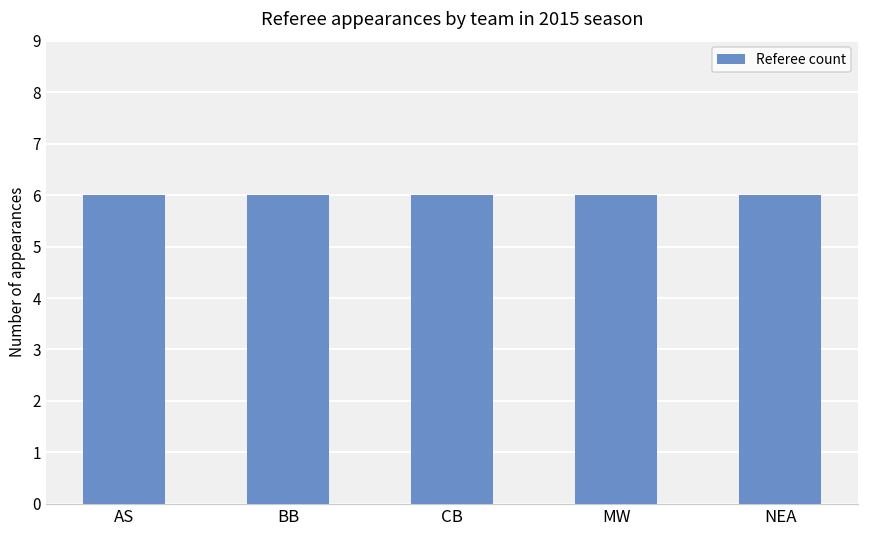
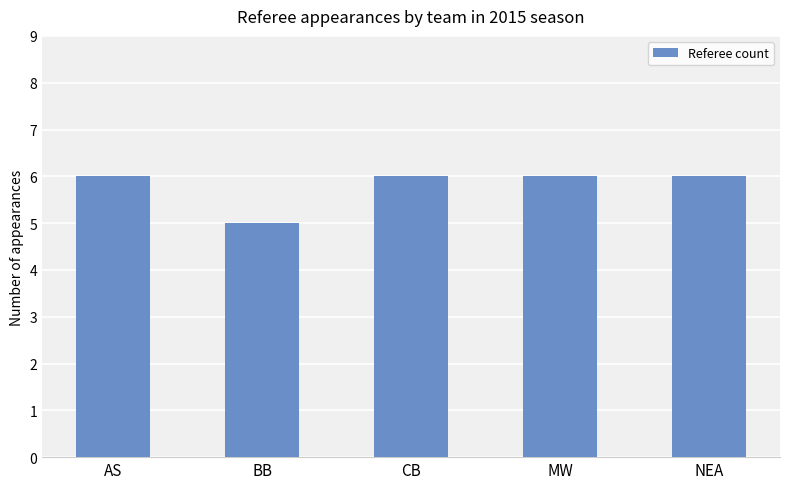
BB: 6 -> 5
